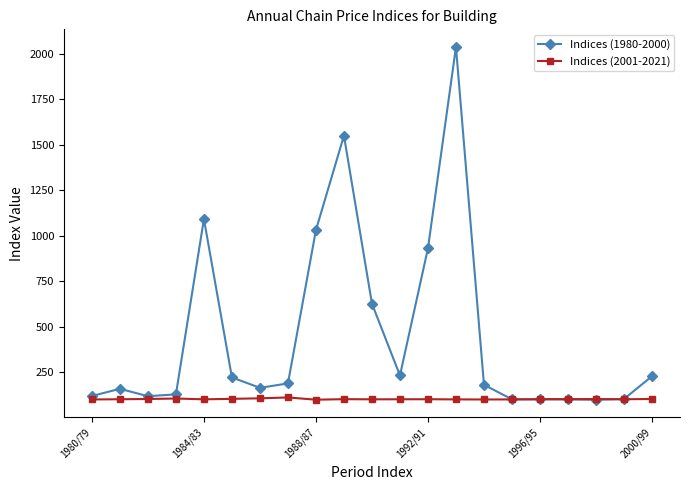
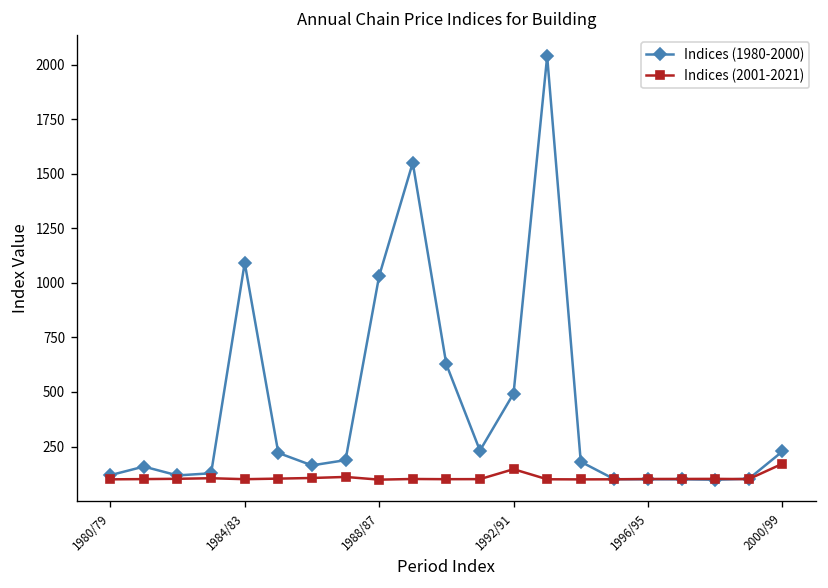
Indices (1980-2000), 1992/91: 930 -> 490
Indices (2001-2021), 1992/91: 100 -> 150
Indices (2001-2021), 2000/99: 100 -> 170
